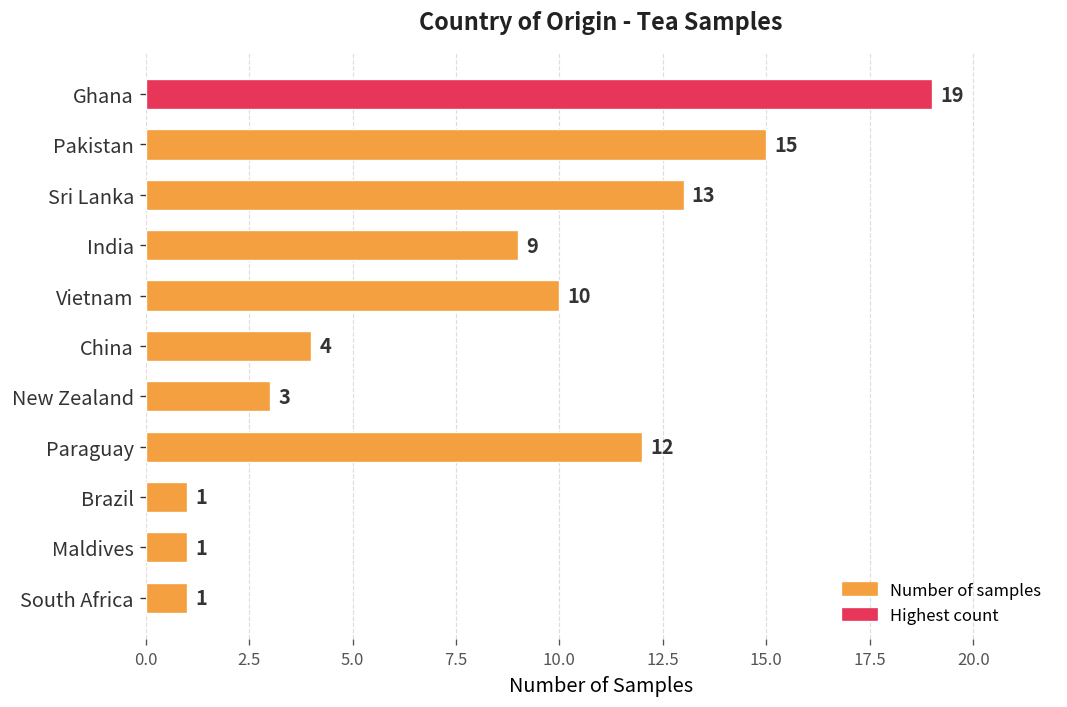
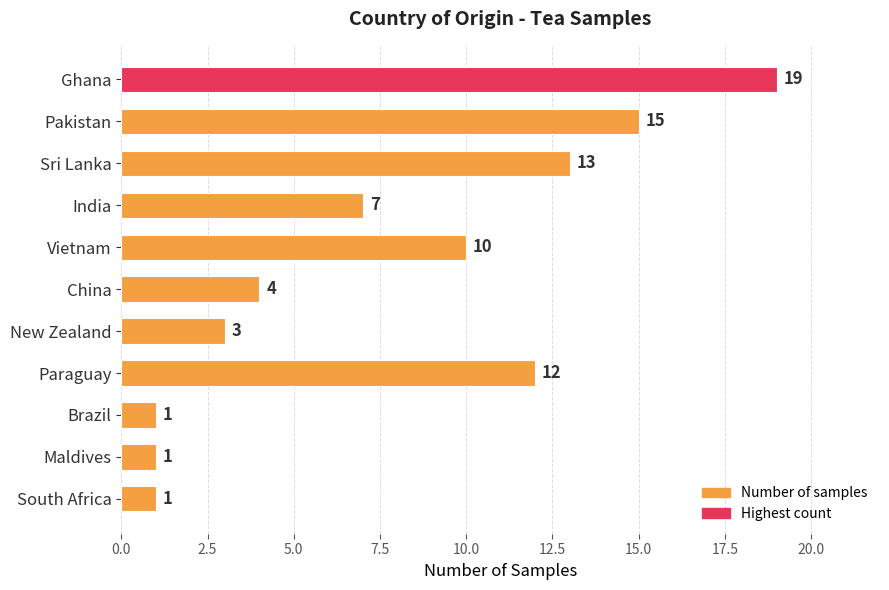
India: 9 -> 7
